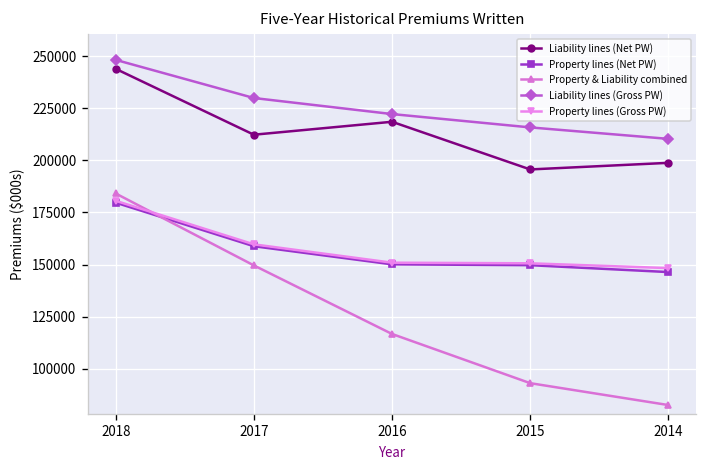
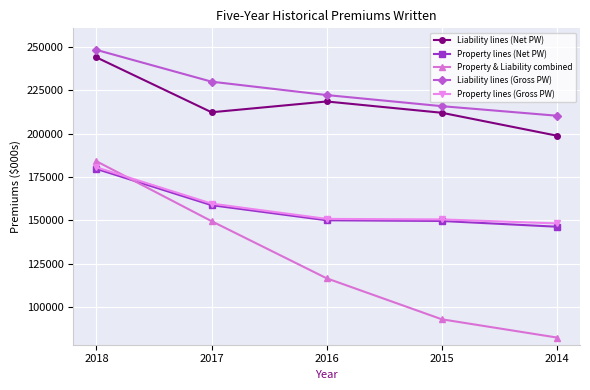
Liability lines (Net PW), 2015: 196000 -> 212000
